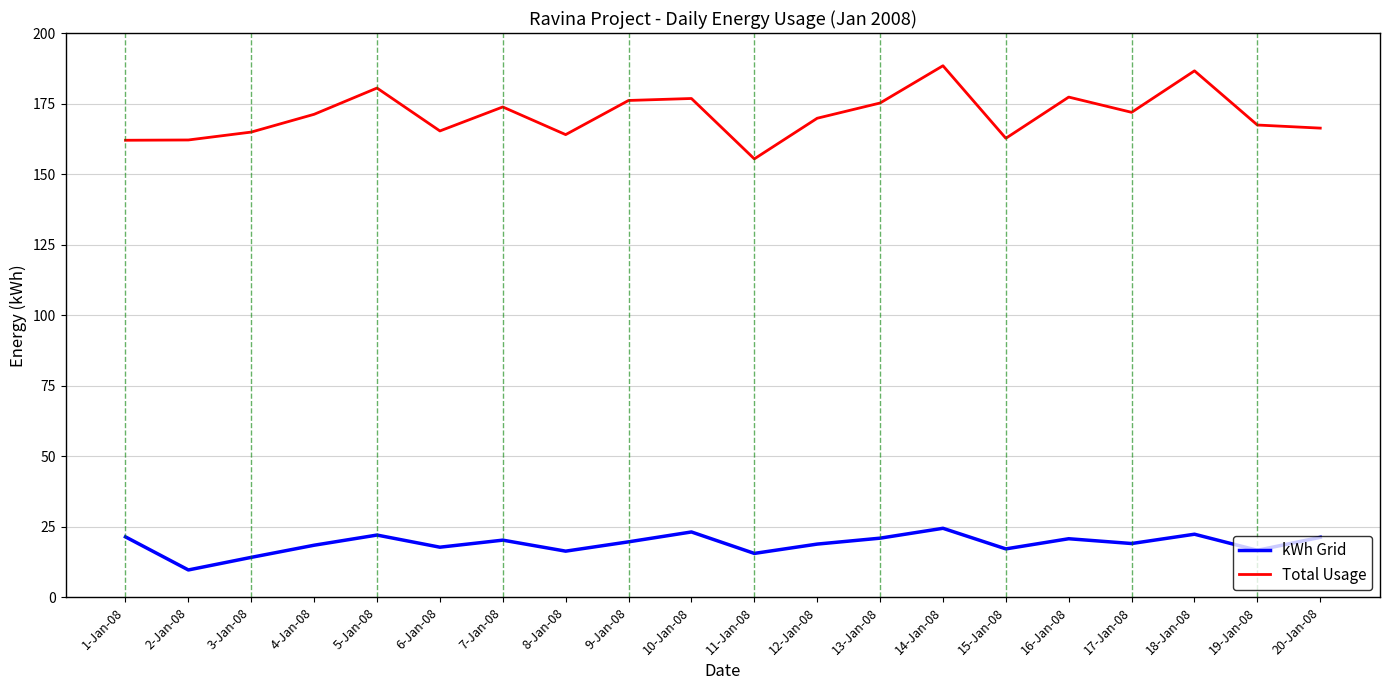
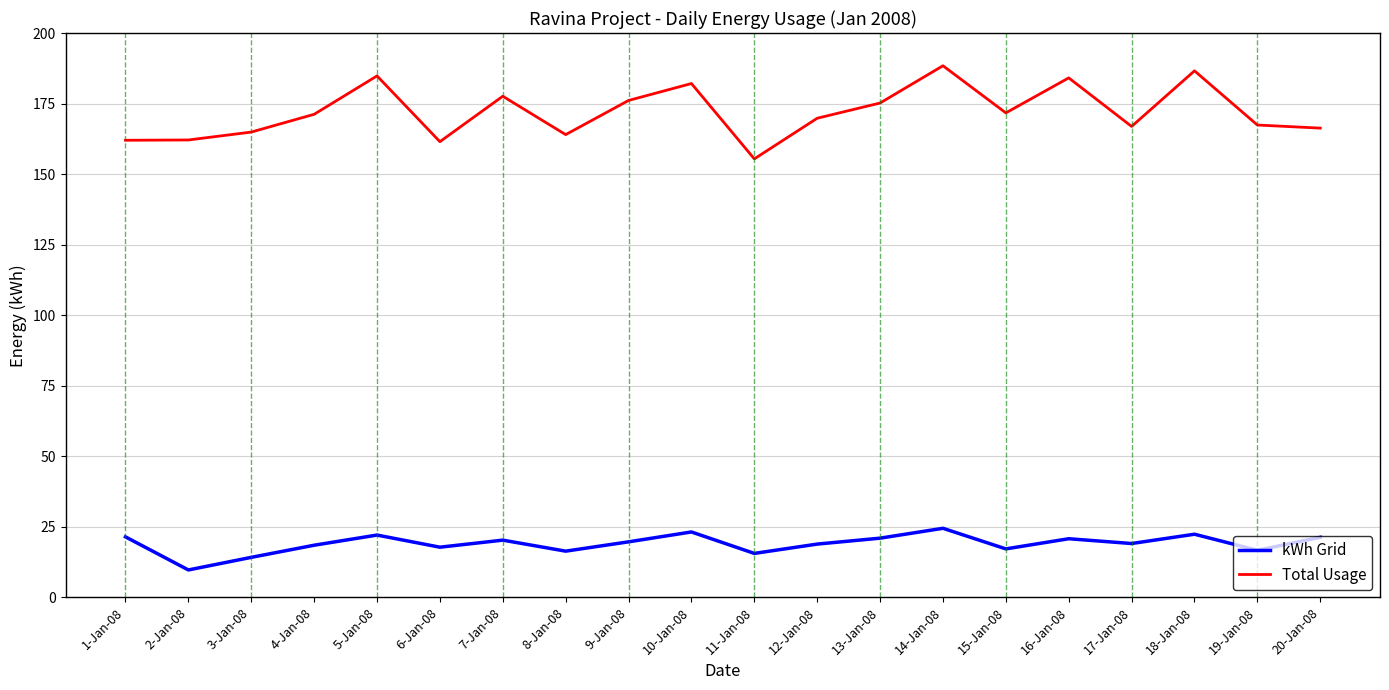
Total Usage, 5-Jan-08: 181 -> 185
Total Usage, 6-Jan-08: 165 -> 162
Total Usage, 7-Jan-08: 174 -> 178
Total Usage, 10-Jan-08: 177 -> 182
Total Usage, 15-Jan-08: 163 -> 172
Total Usage, 16-Jan-08: 177 -> 184
Total Usage, 17-Jan-08: 172 -> 167
